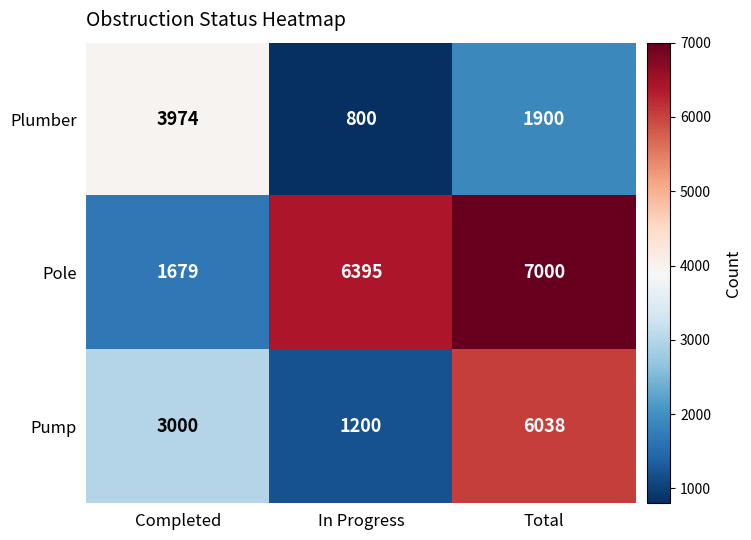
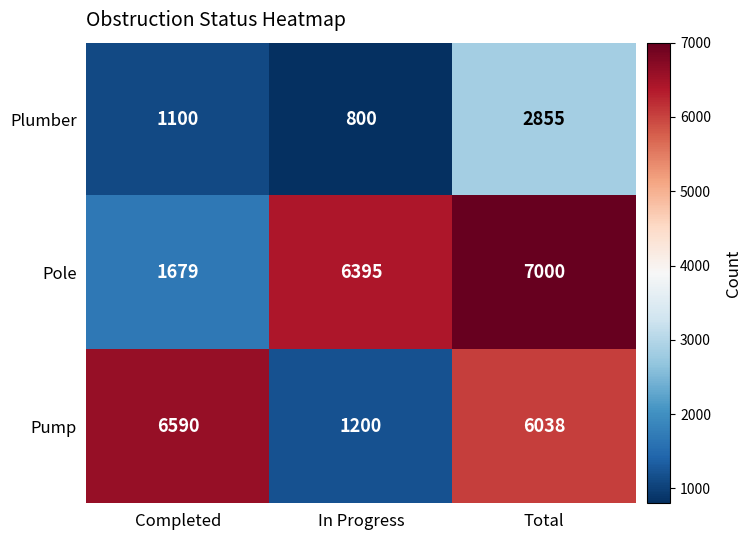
Plumber, Completed: 3974 -> 1100
Plumber, Total: 1900 -> 2855
Pump, Completed: 3000 -> 6590
